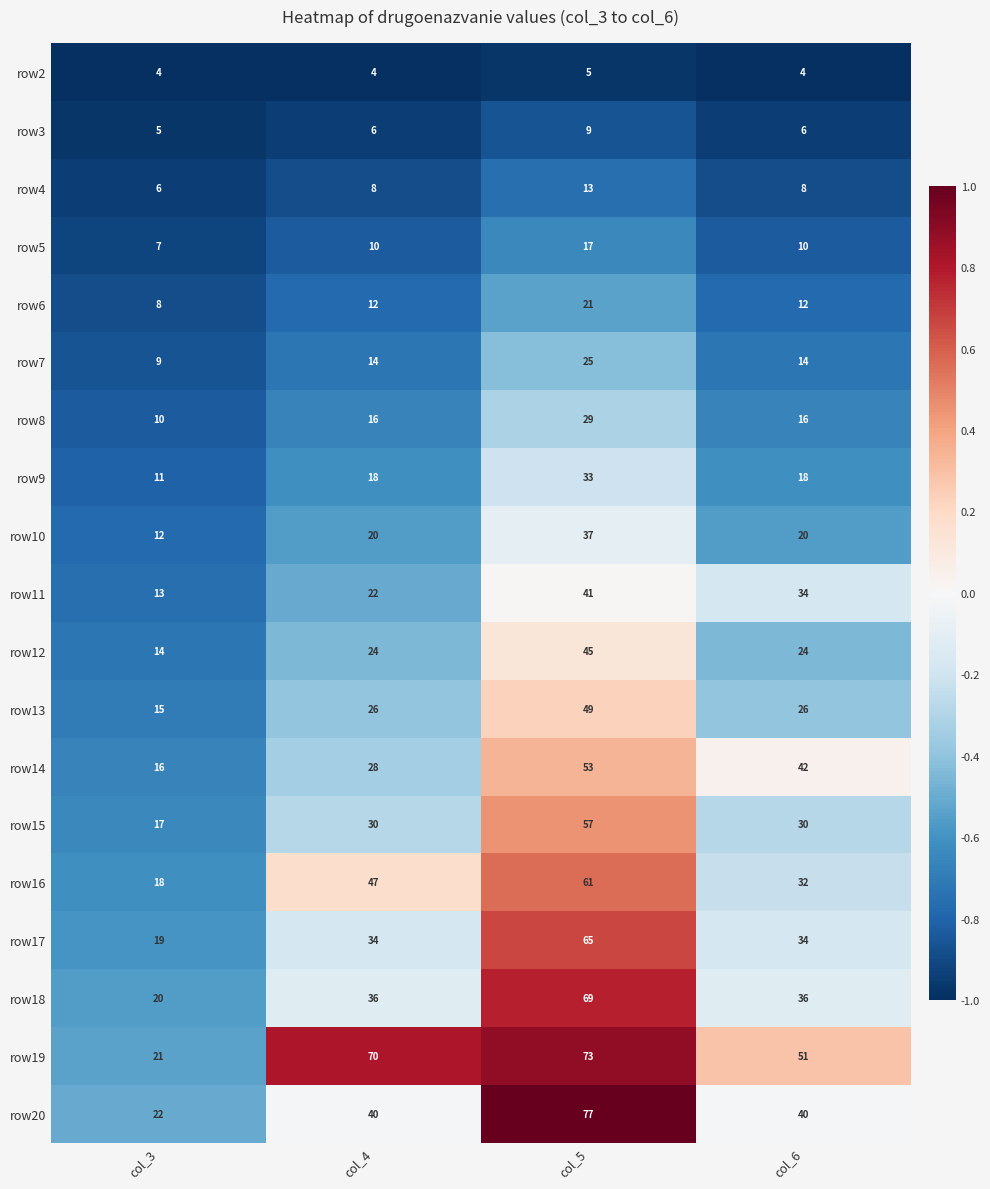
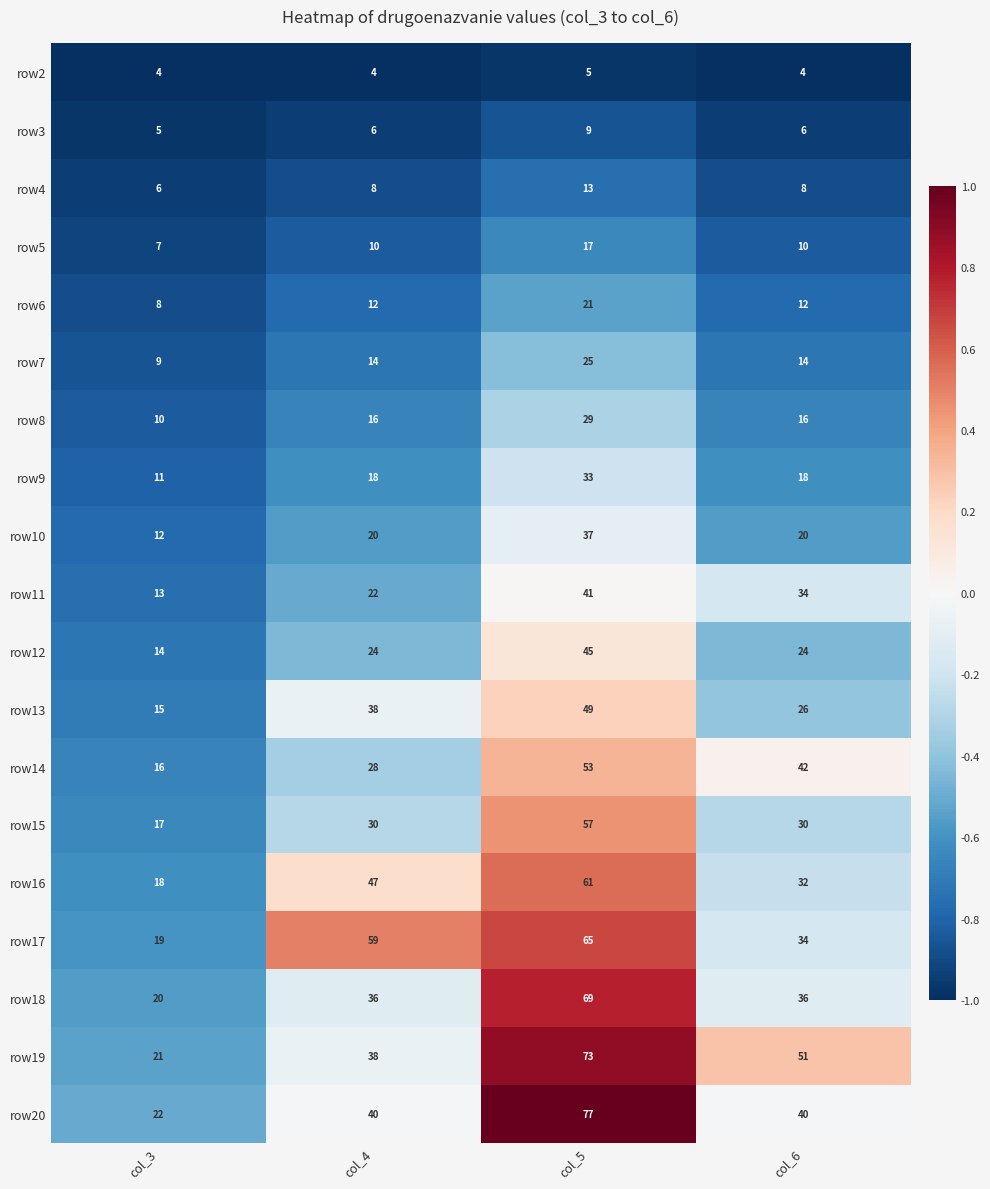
row13, col_4: 26 -> 38
row17, col_4: 34 -> 59
row19, col_4: 70 -> 38
